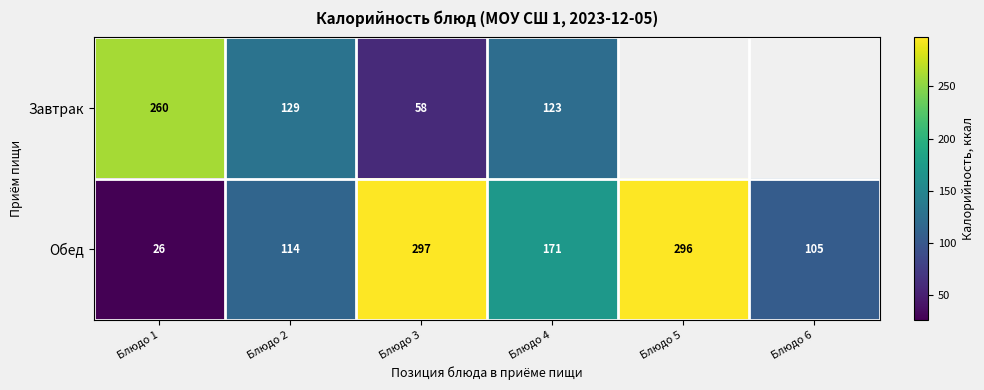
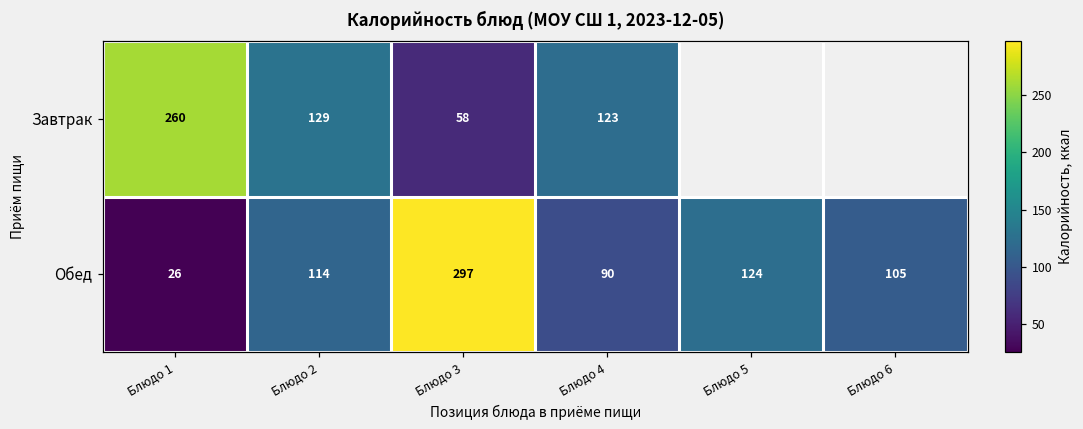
Обед, Блюдо 4: 171 -> 90
Обед, Блюдо 5: 296 -> 124
